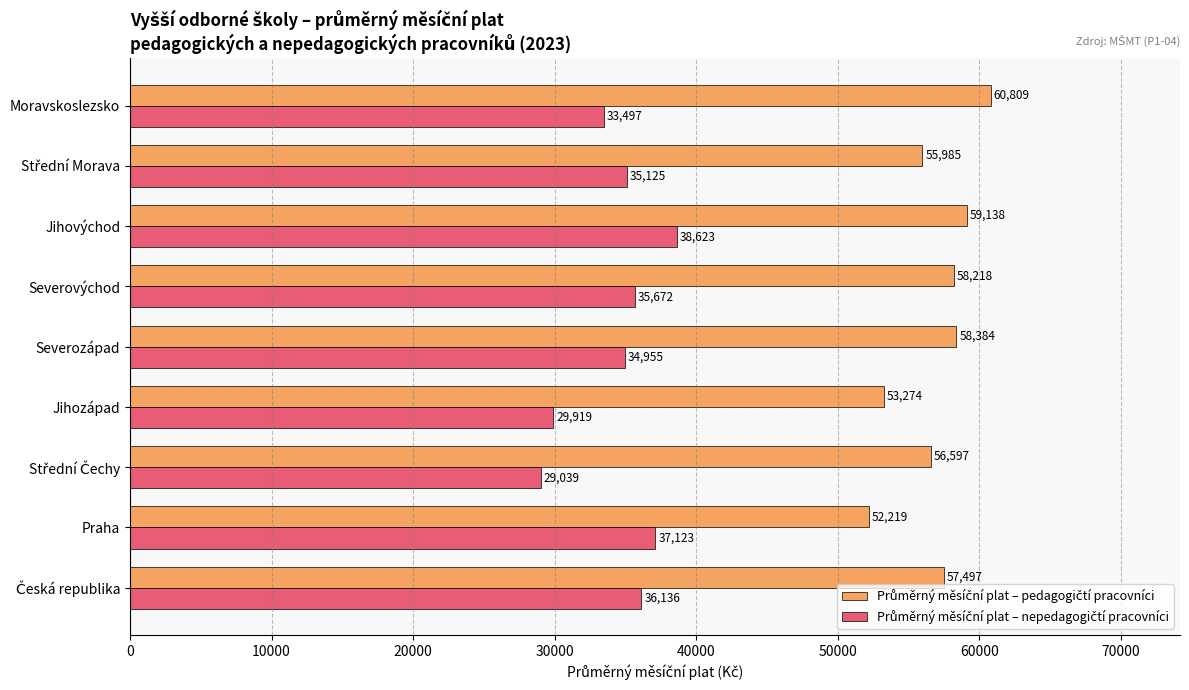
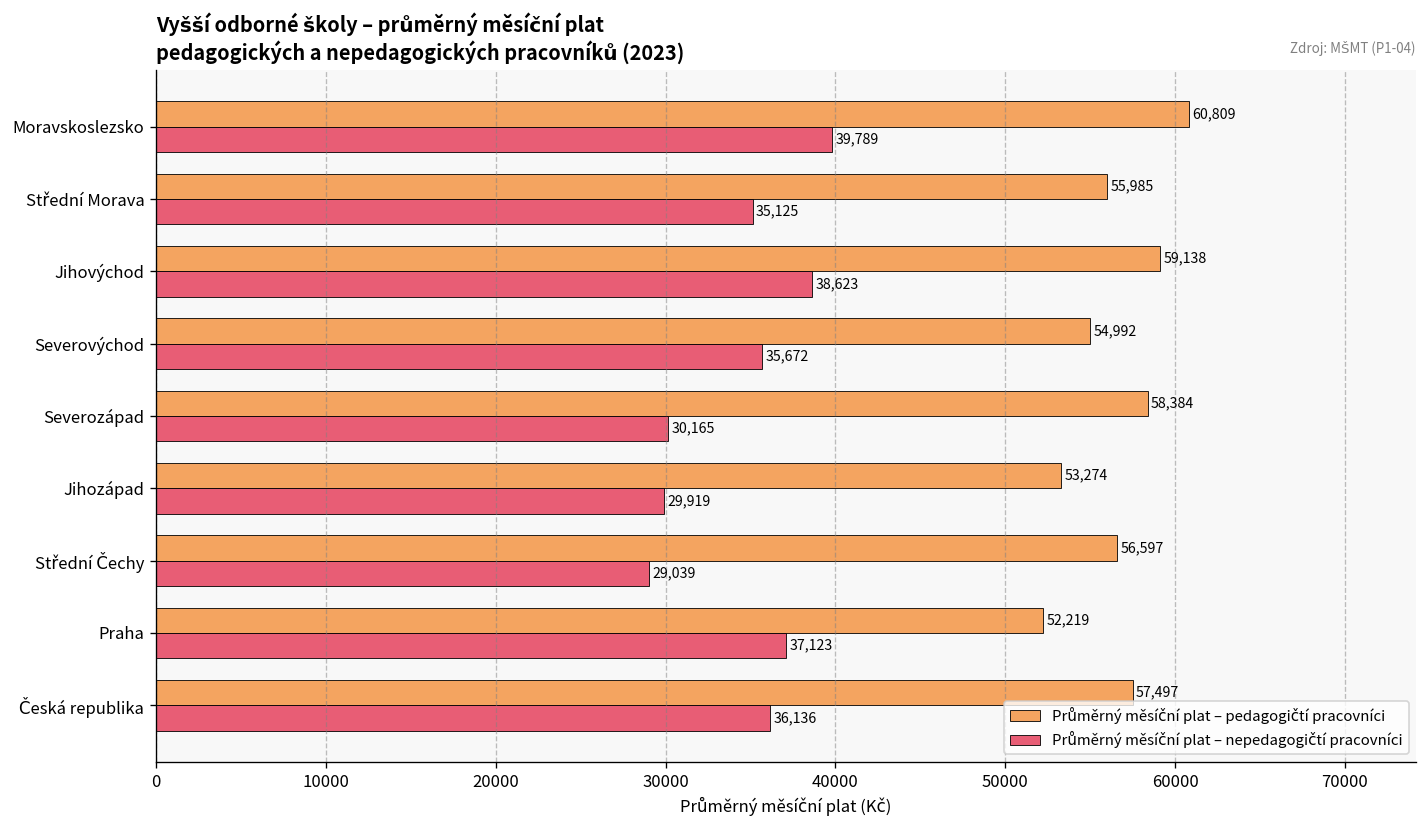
Průměrný měsíční plat – nepedagogičtí pracovníci, Moravskoslezsko: 33,497 -> 39,789
Průměrný měsíční plat – pedagogičtí pracovníci, Severovýchod: 58,218 -> 54,992
Průměrný měsíční plat – nepedagogičtí pracovníci, Severozápad: 34,955 -> 30,165
